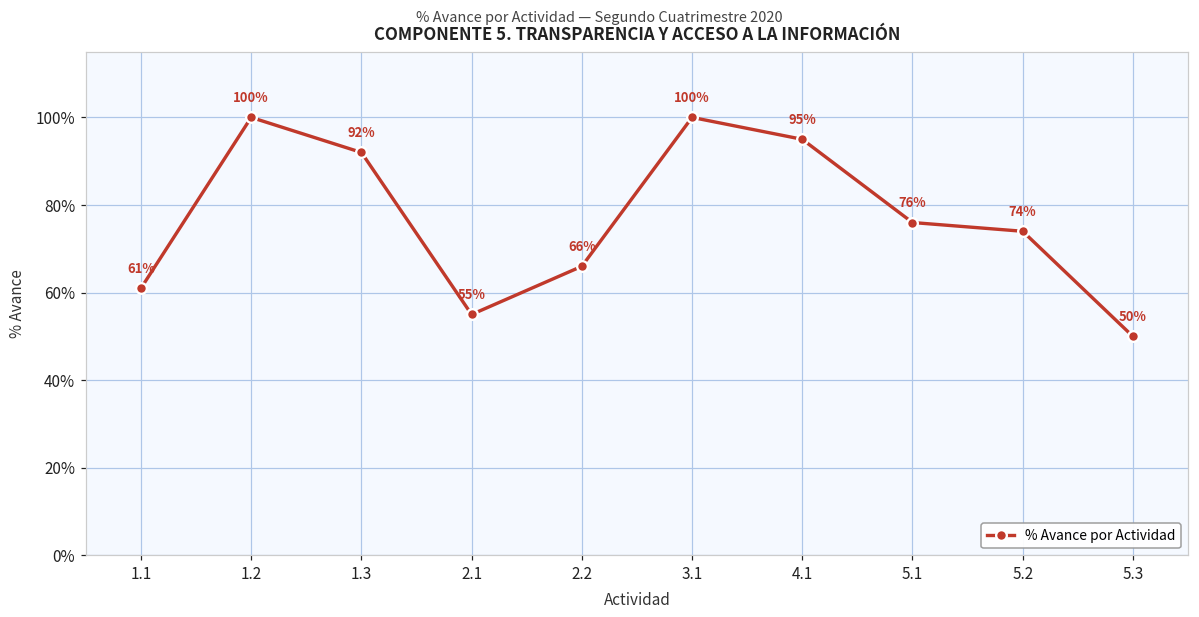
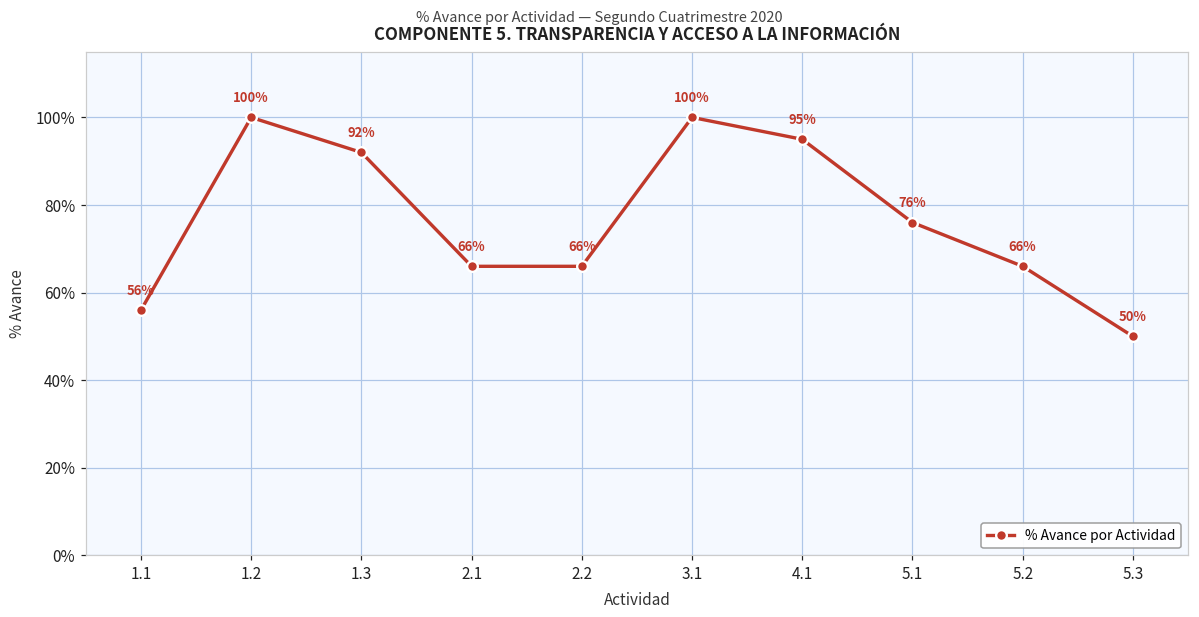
1.1: 61% -> 56%
2.1: 55% -> 66%
5.2: 74% -> 66%
